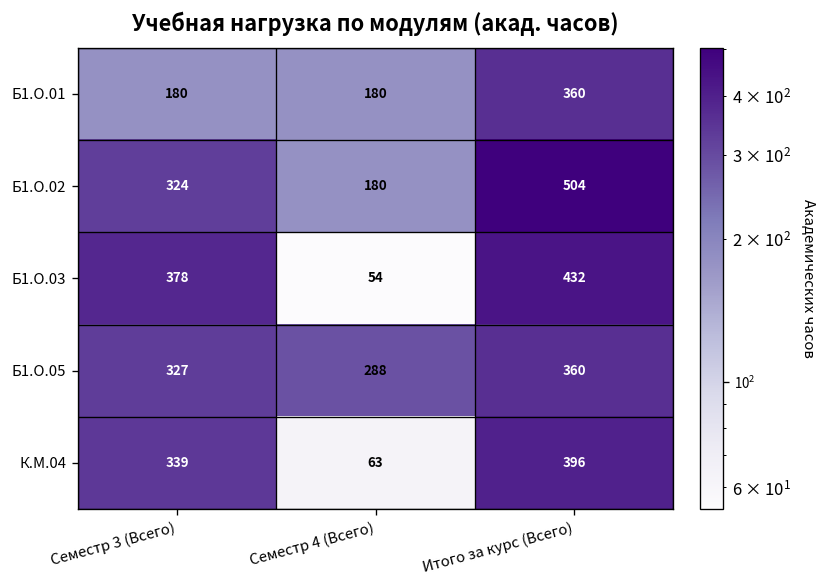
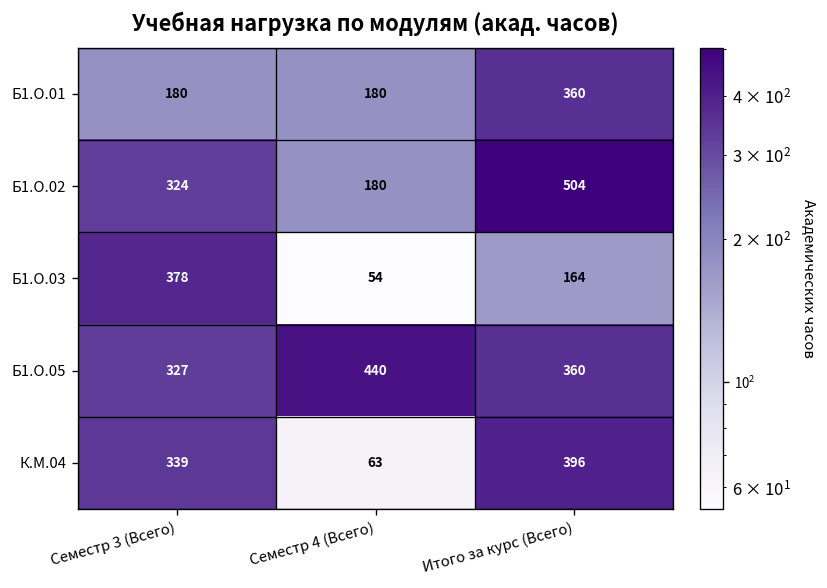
Б1.О.03, Итого за курс (Всего): 432 -> 164
Б1.О.05, Семестр 4 (Всего): 288 -> 440
